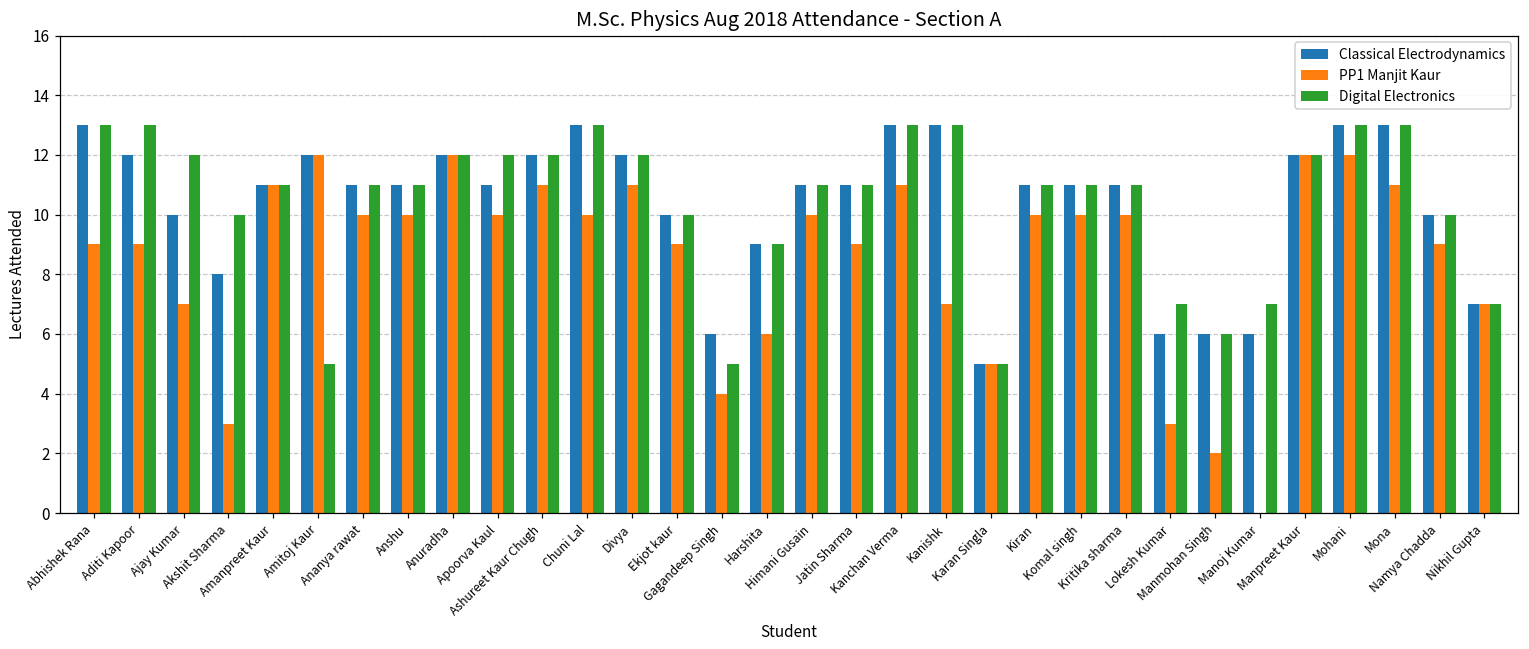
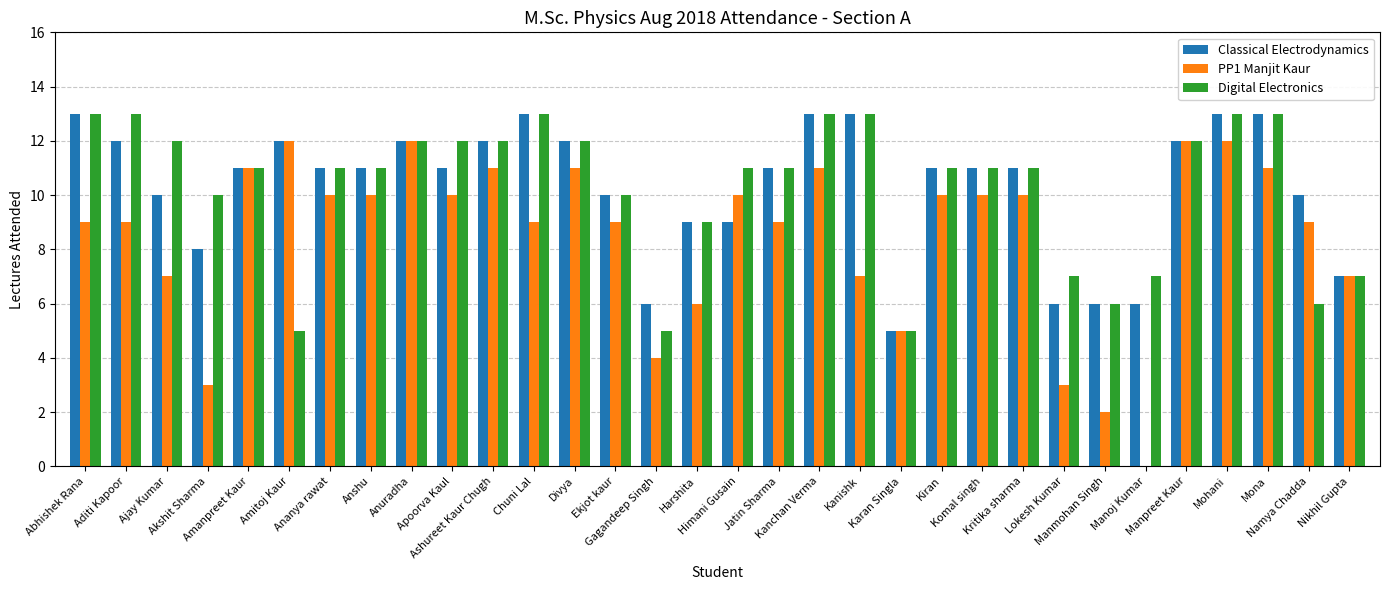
PP1 Manjit Kaur, Chuni Lal: 10 -> 9
Classical Electrodynamics, Himani Gusain: 11 -> 9
Digital Electronics, Namya Chadda: 10 -> 6
